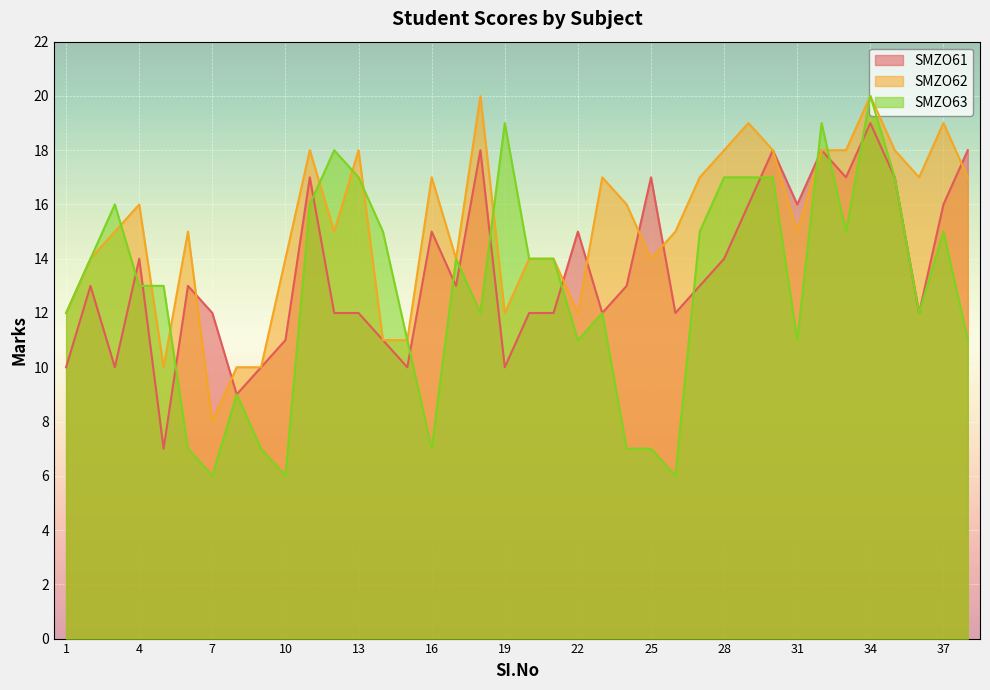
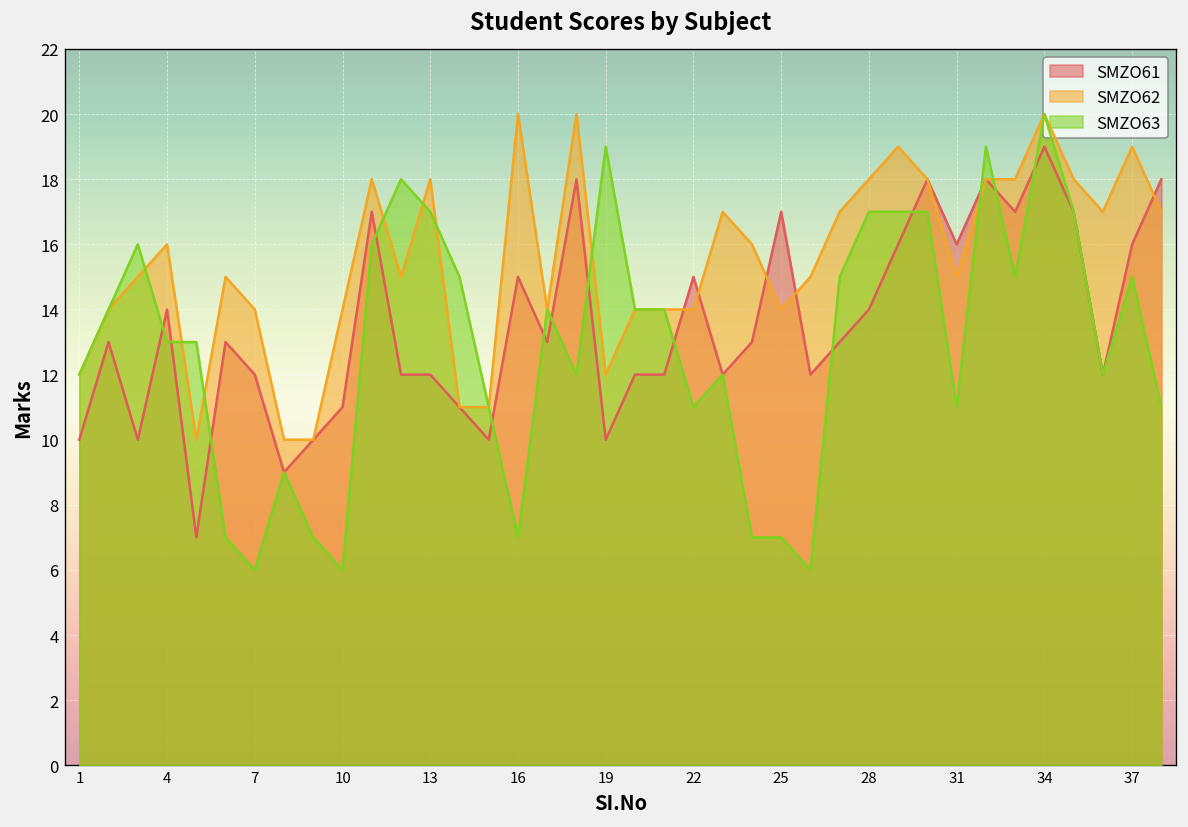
SMZO62, 7: 8 -> 14
SMZO62, 16: 17 -> 20
SMZO62, 22: 12 -> 14
